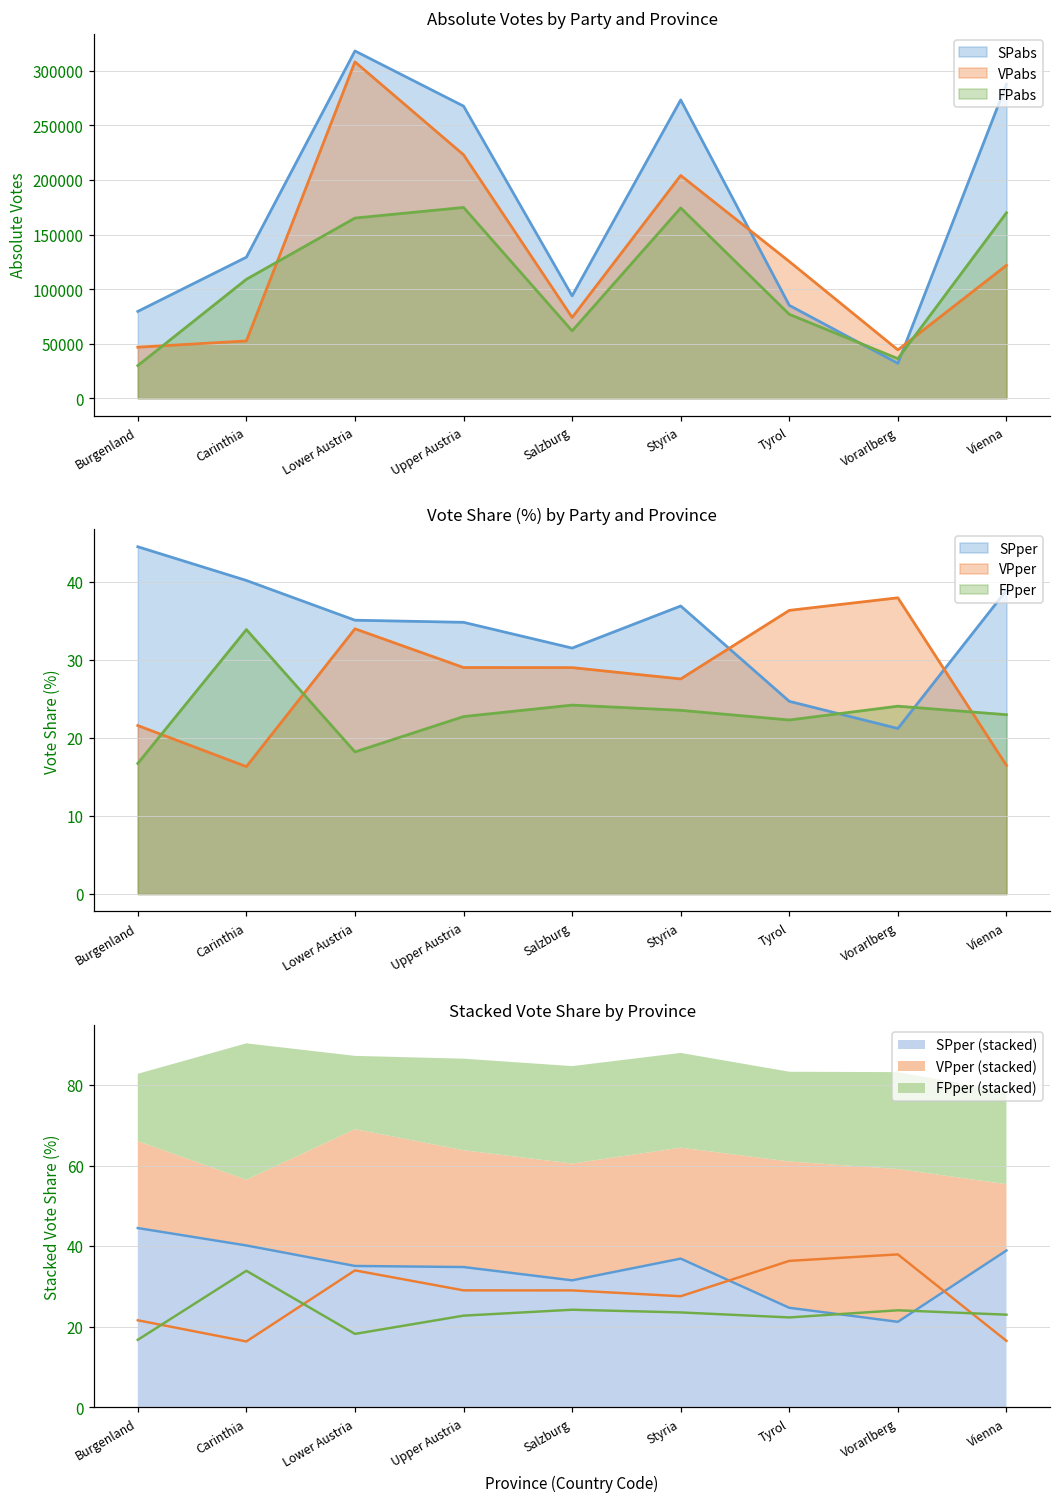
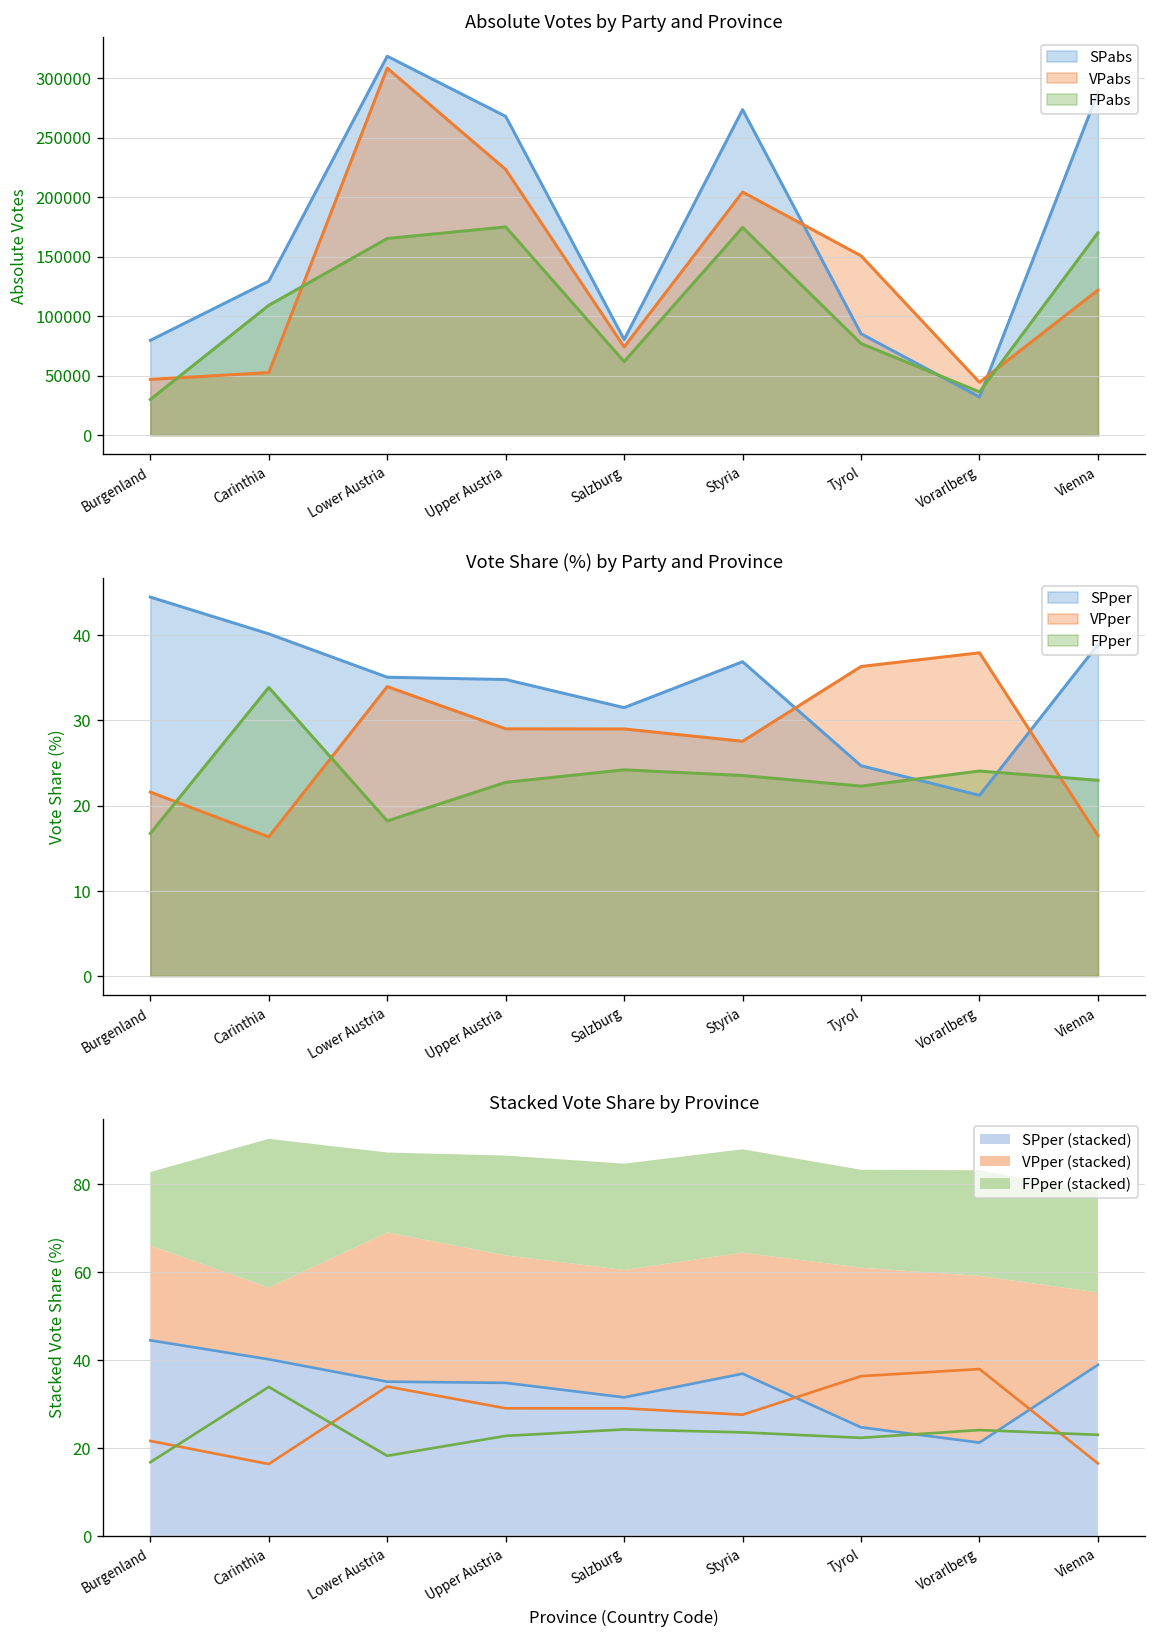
Absolute Votes by Party and Province, SPabs, Salzburg: 90000 -> 80000
Absolute Votes by Party and Province, VPabs, Tyrol: 130000 -> 150000
